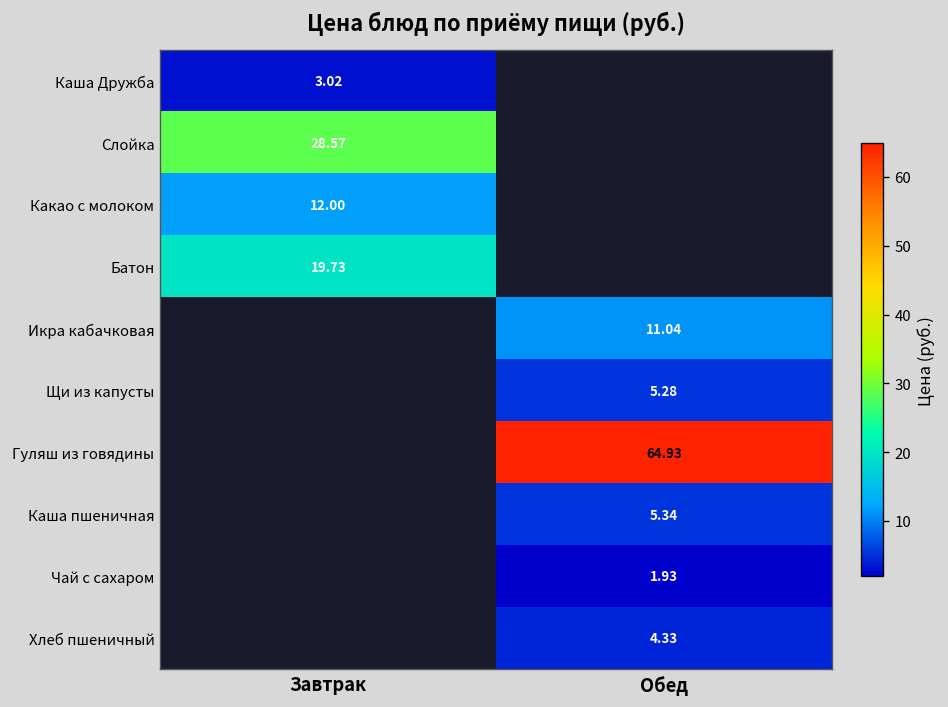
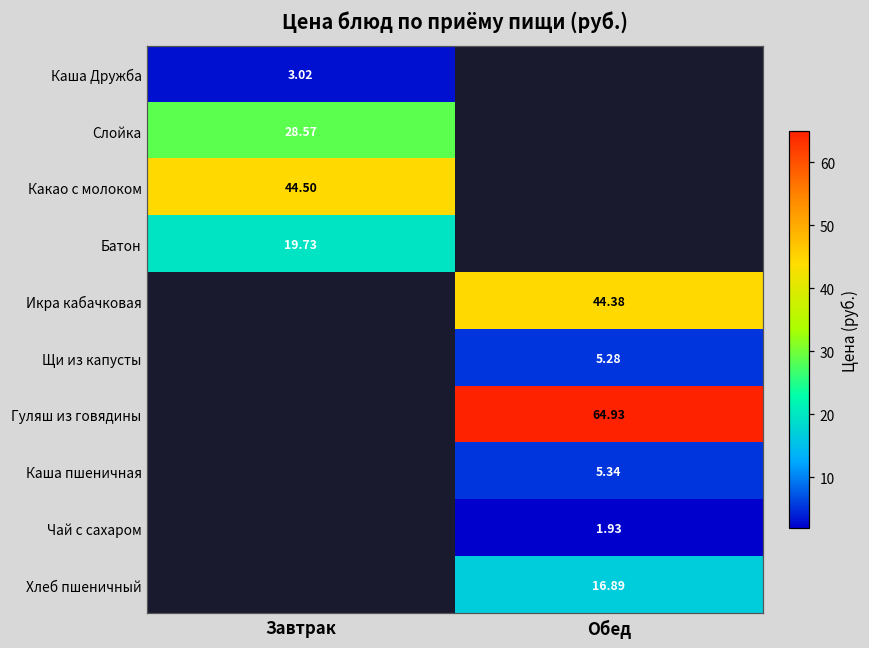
Какао с молоком, Завтрак: 12.00 -> 44.50
Икра кабачковая, Обед: 11.04 -> 44.38
Хлеб пшеничный, Обед: 4.33 -> 16.89
